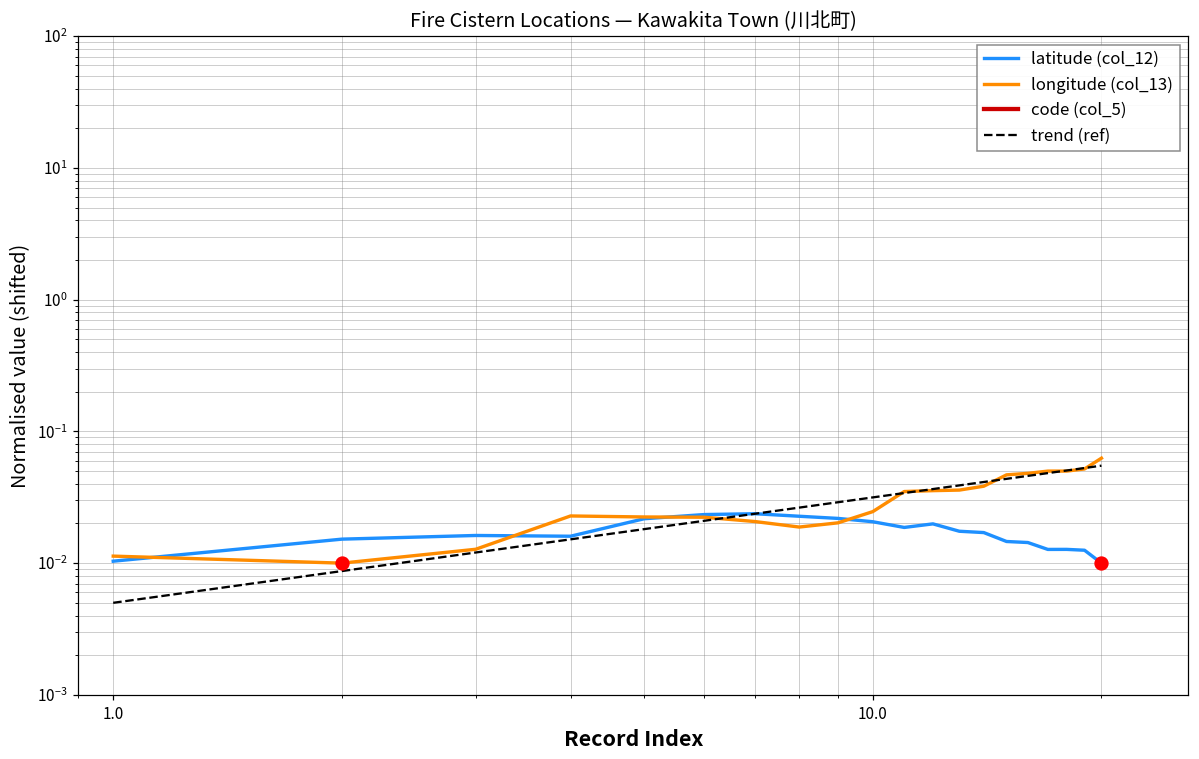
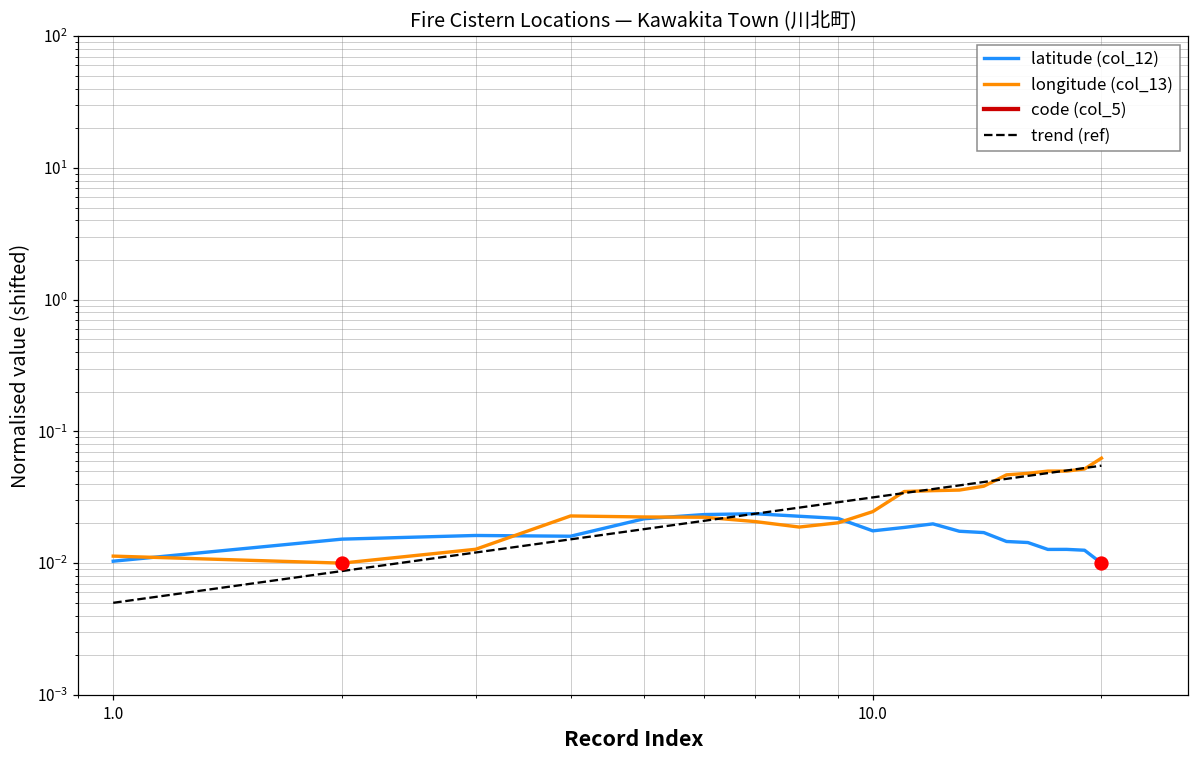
latitude (col_12), 10.0: 0.021 -> 0.018
